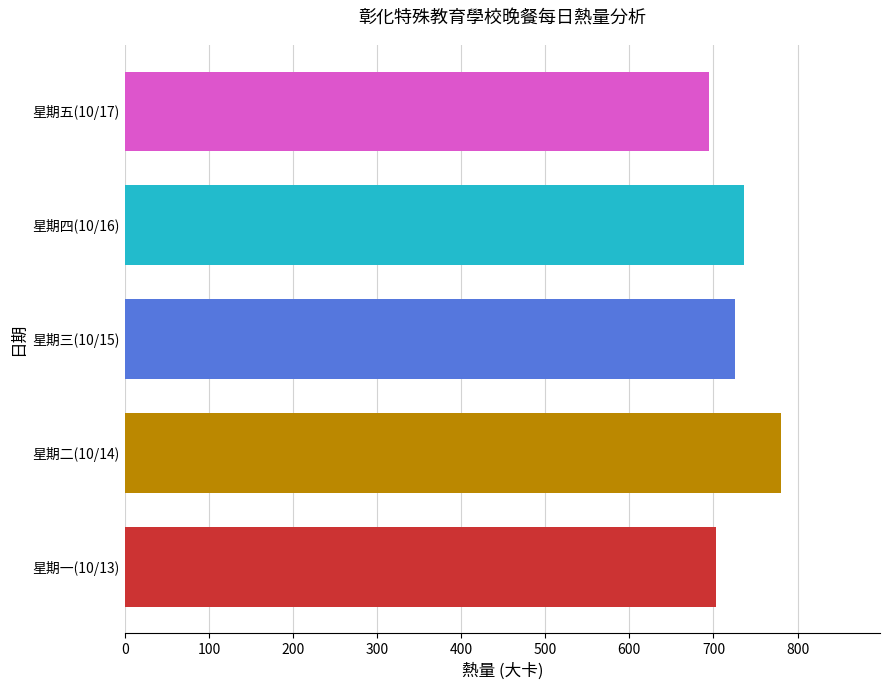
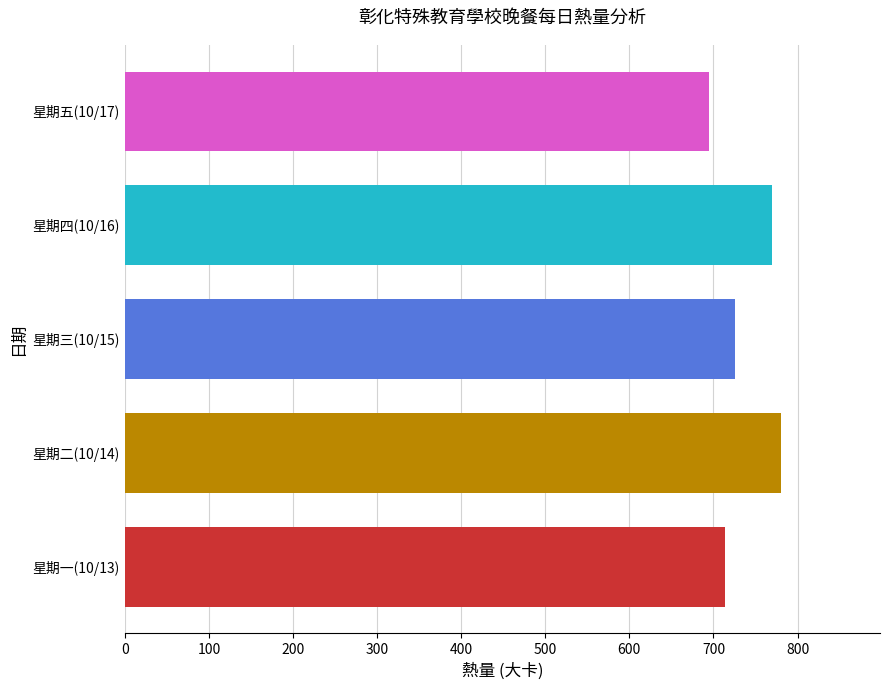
星期四(10/16): 740 -> 770
星期一(10/13): 700 -> 710
